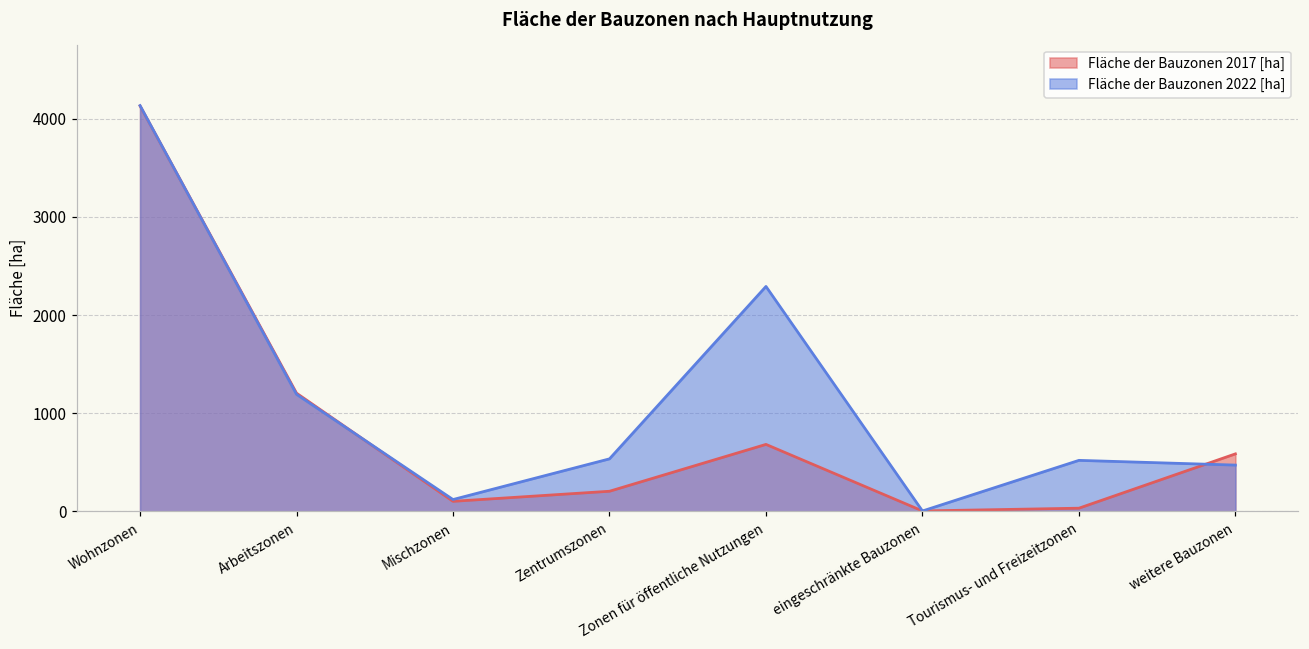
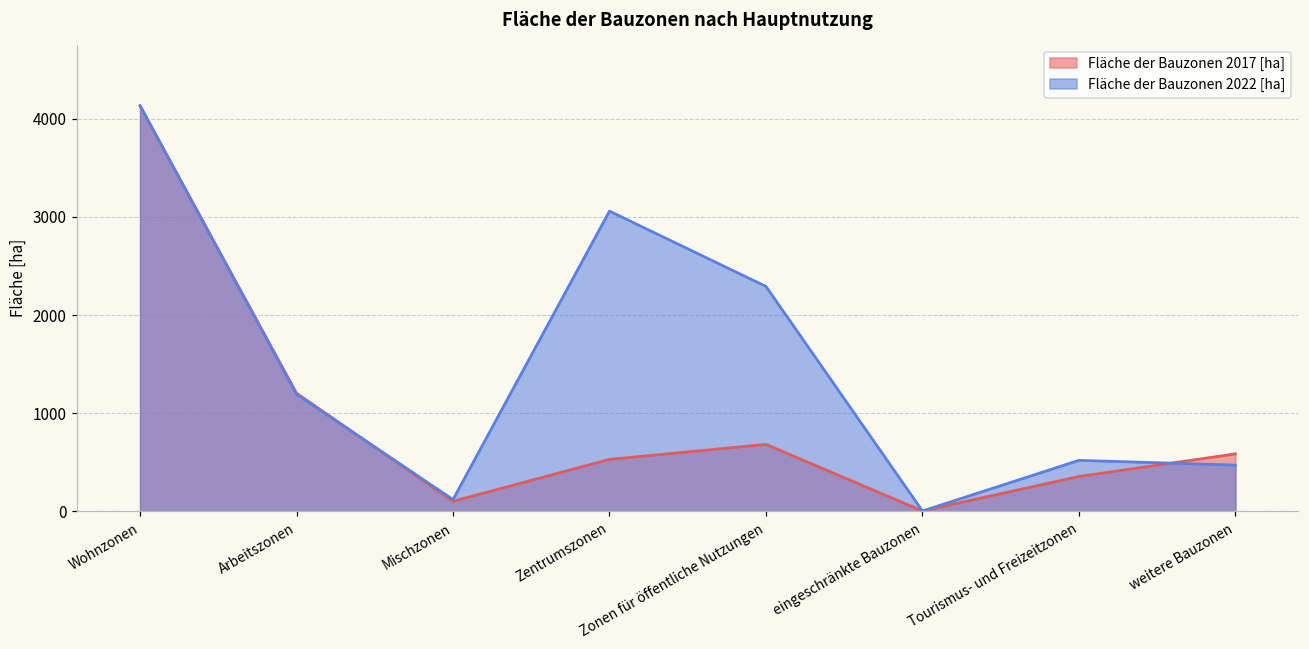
Fläche der Bauzonen 2017 [ha], Zentrumszonen: 200 -> 500
Fläche der Bauzonen 2022 [ha], Zentrumszonen: 500 -> 3100
Fläche der Bauzonen 2017 [ha], Tourismus- und Freizeitzonen: 0 -> 400
